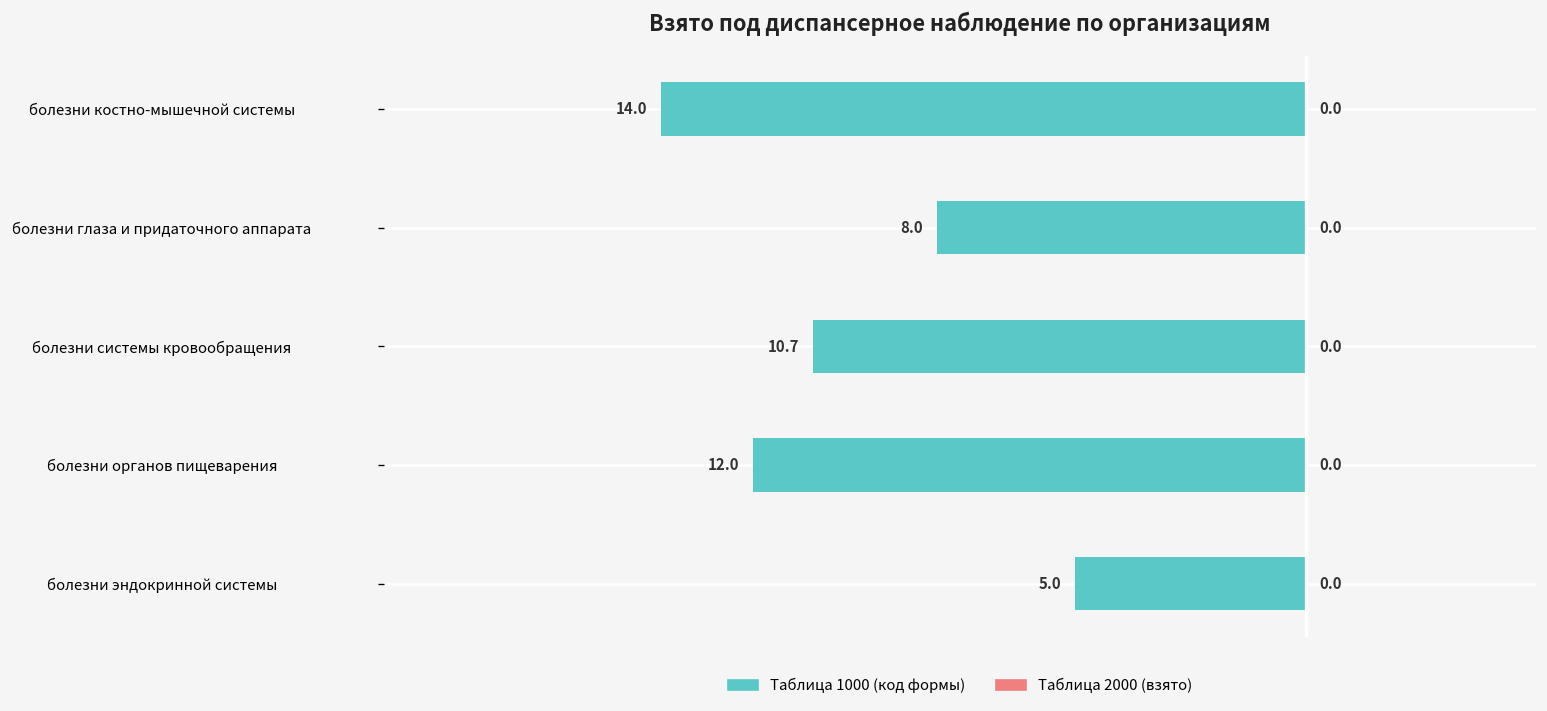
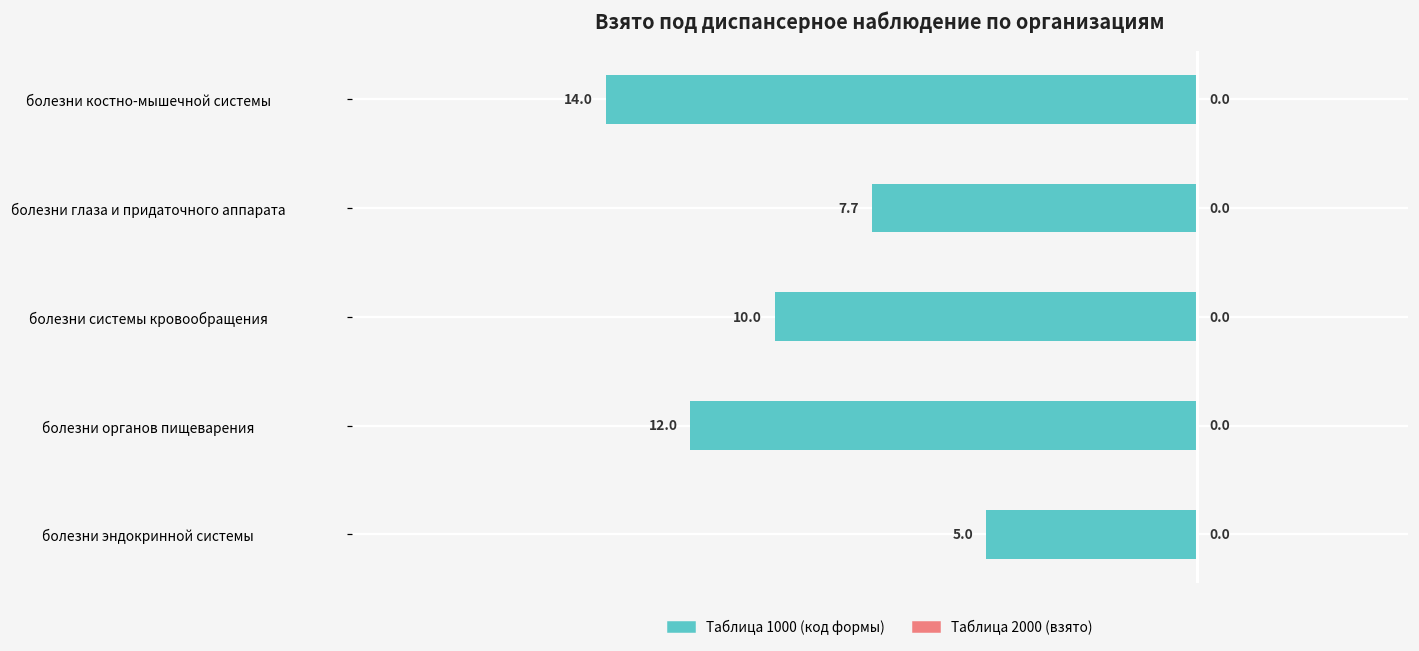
Таблица 1000 (код формы), болезни глаза и придаточного аппарата: 8.0 -> 7.7
Таблица 1000 (код формы), болезни системы кровообращения: 10.7 -> 10.0
